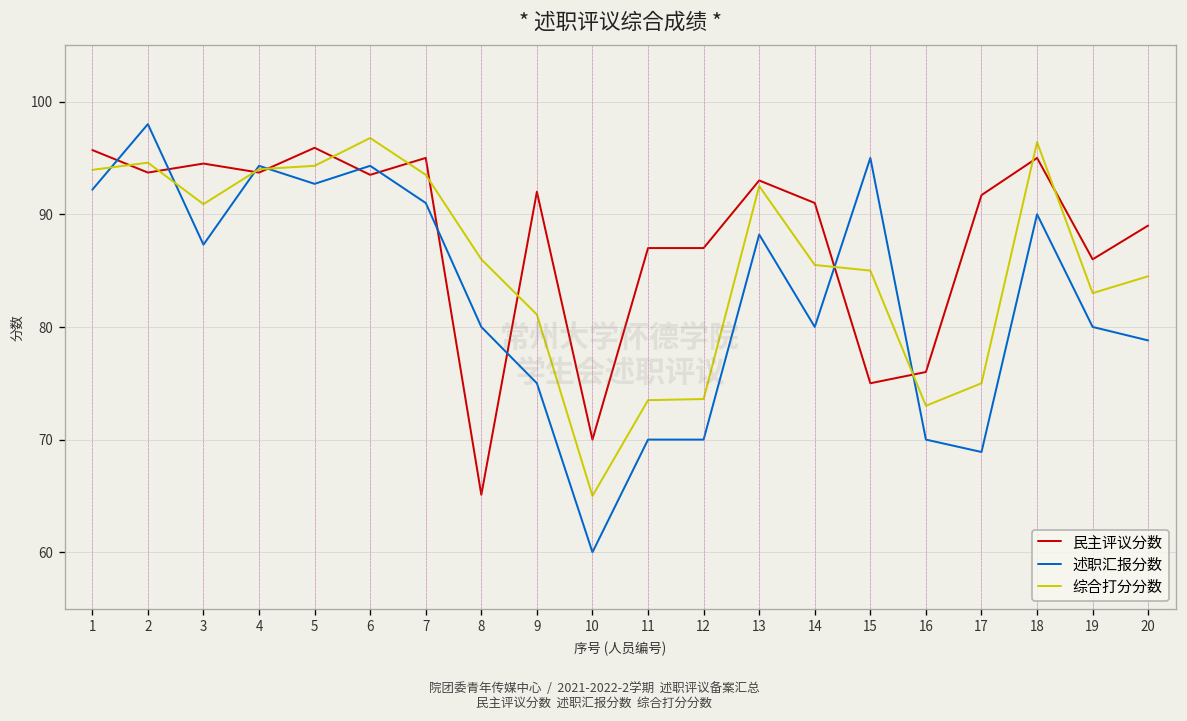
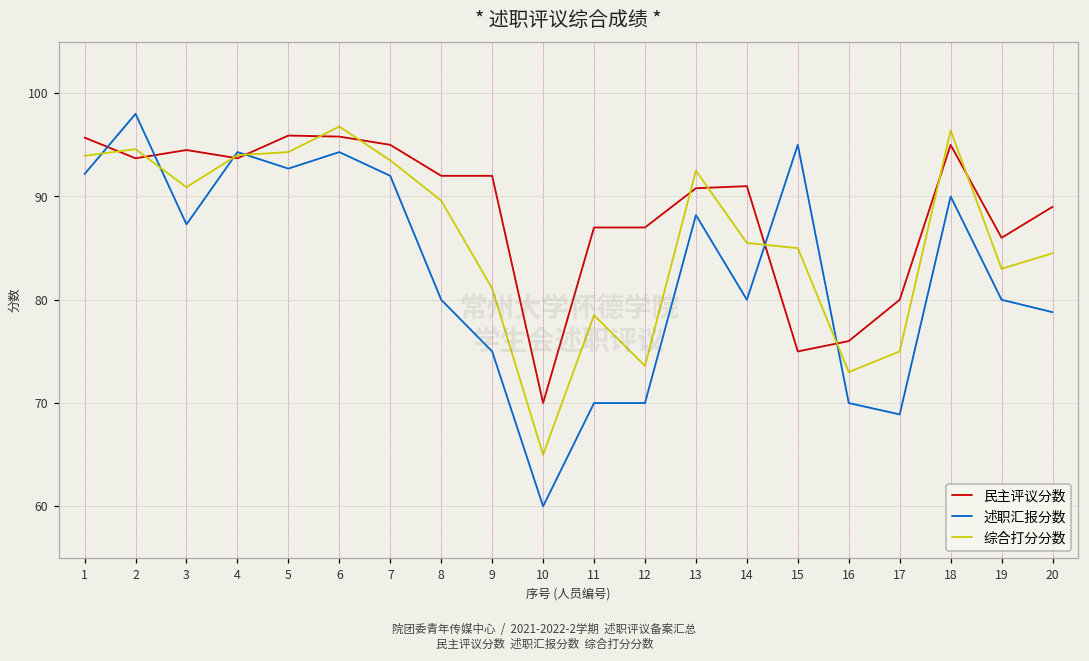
民主评议分数, 6: 94 -> 96
述职汇报分数, 7: 91 -> 92
民主评议分数, 8: 65 -> 92
综合打分分数, 8: 86 -> 90
综合打分分数, 11: 74 -> 79
民主评议分数, 13: 93 -> 91
民主评议分数, 17: 92 -> 80
